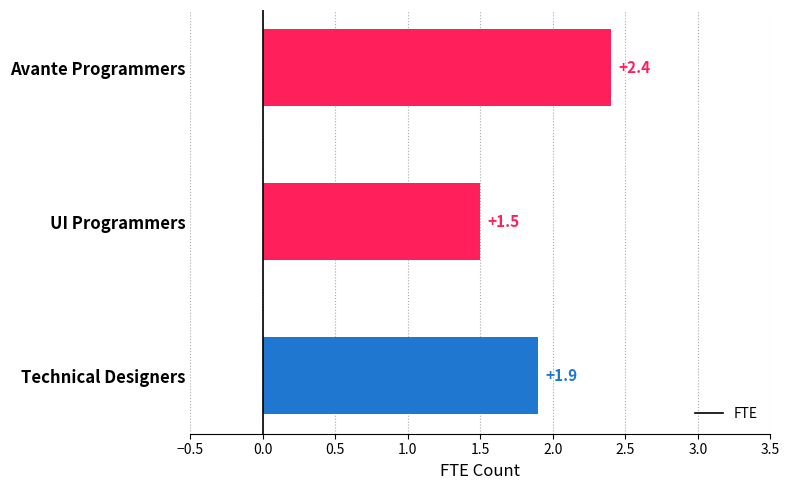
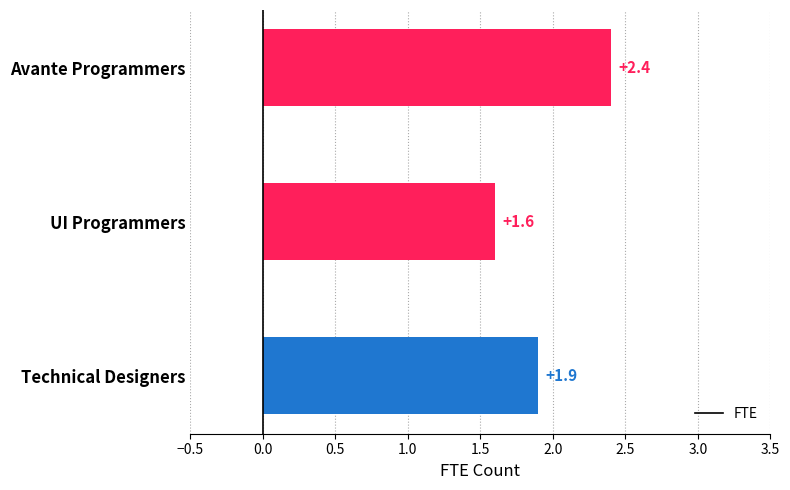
UI Programmers: +1.5 -> +1.6
